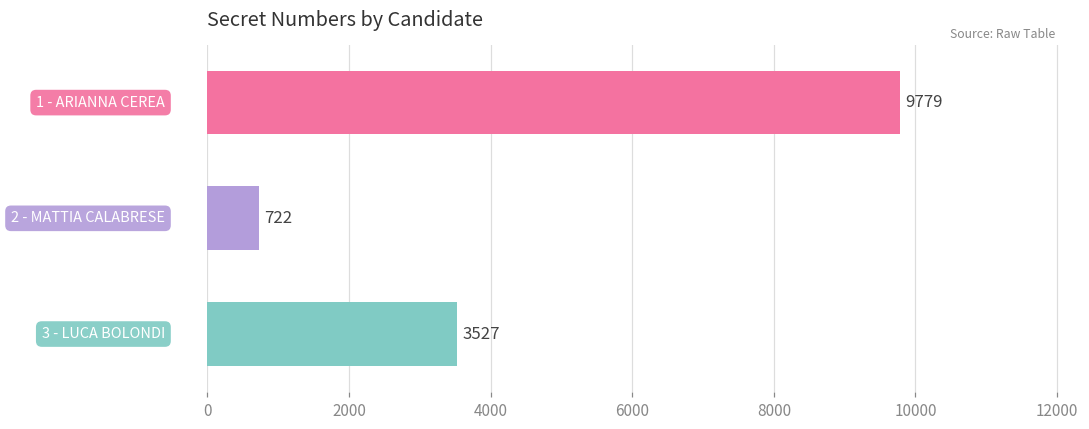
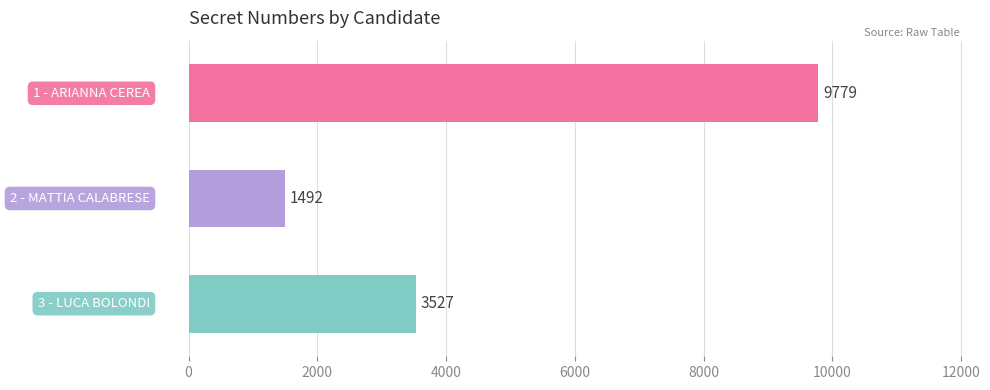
2 - MATTIA CALABRESE: 722 -> 1492
